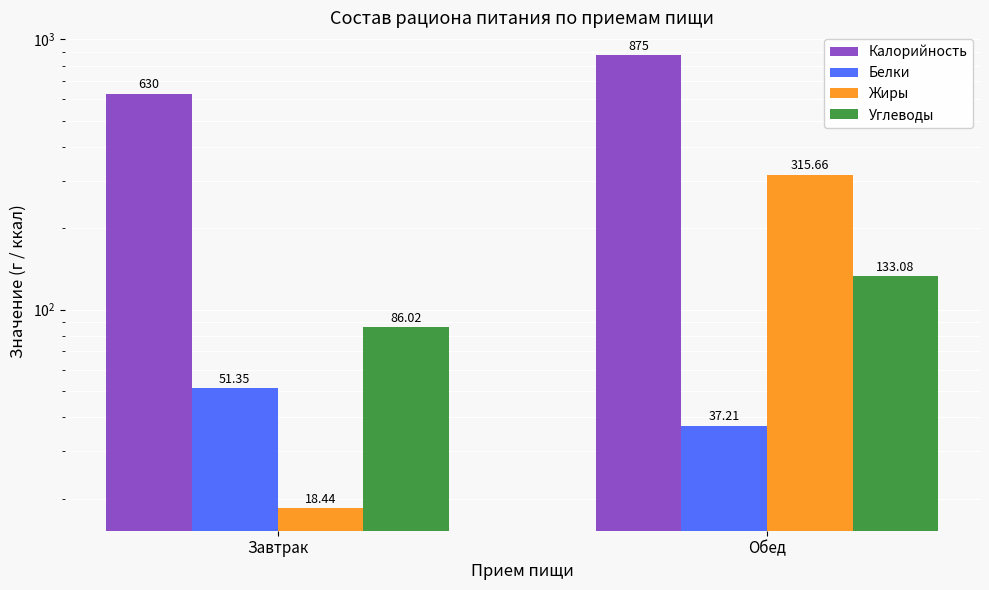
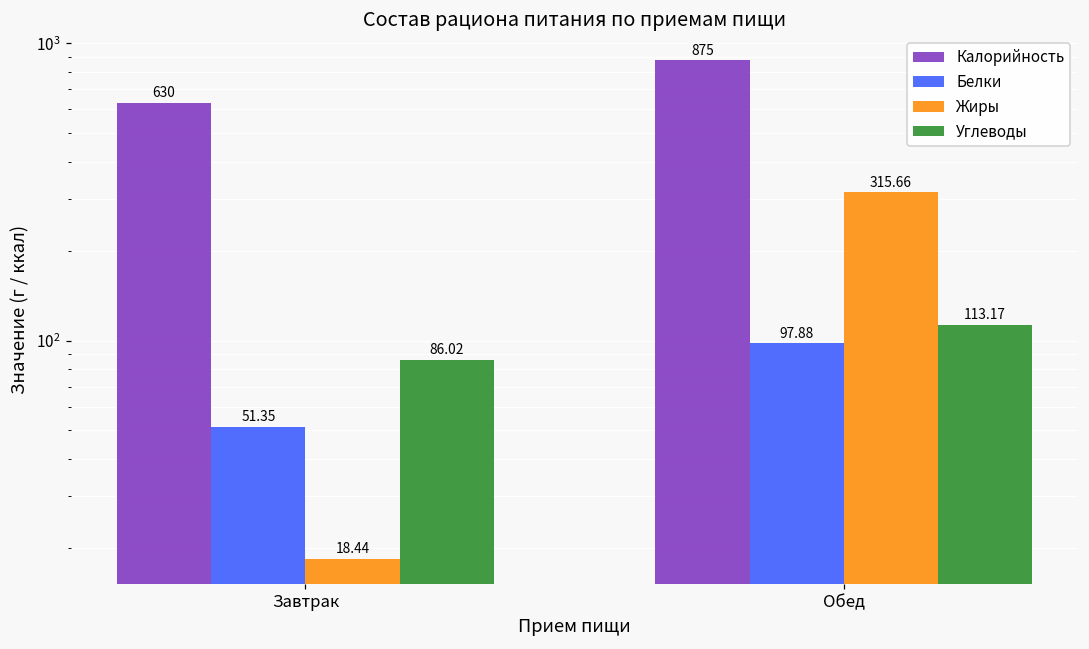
Белки, Обед: 37.21 -> 97.88
Углеводы, Обед: 133.08 -> 113.17
